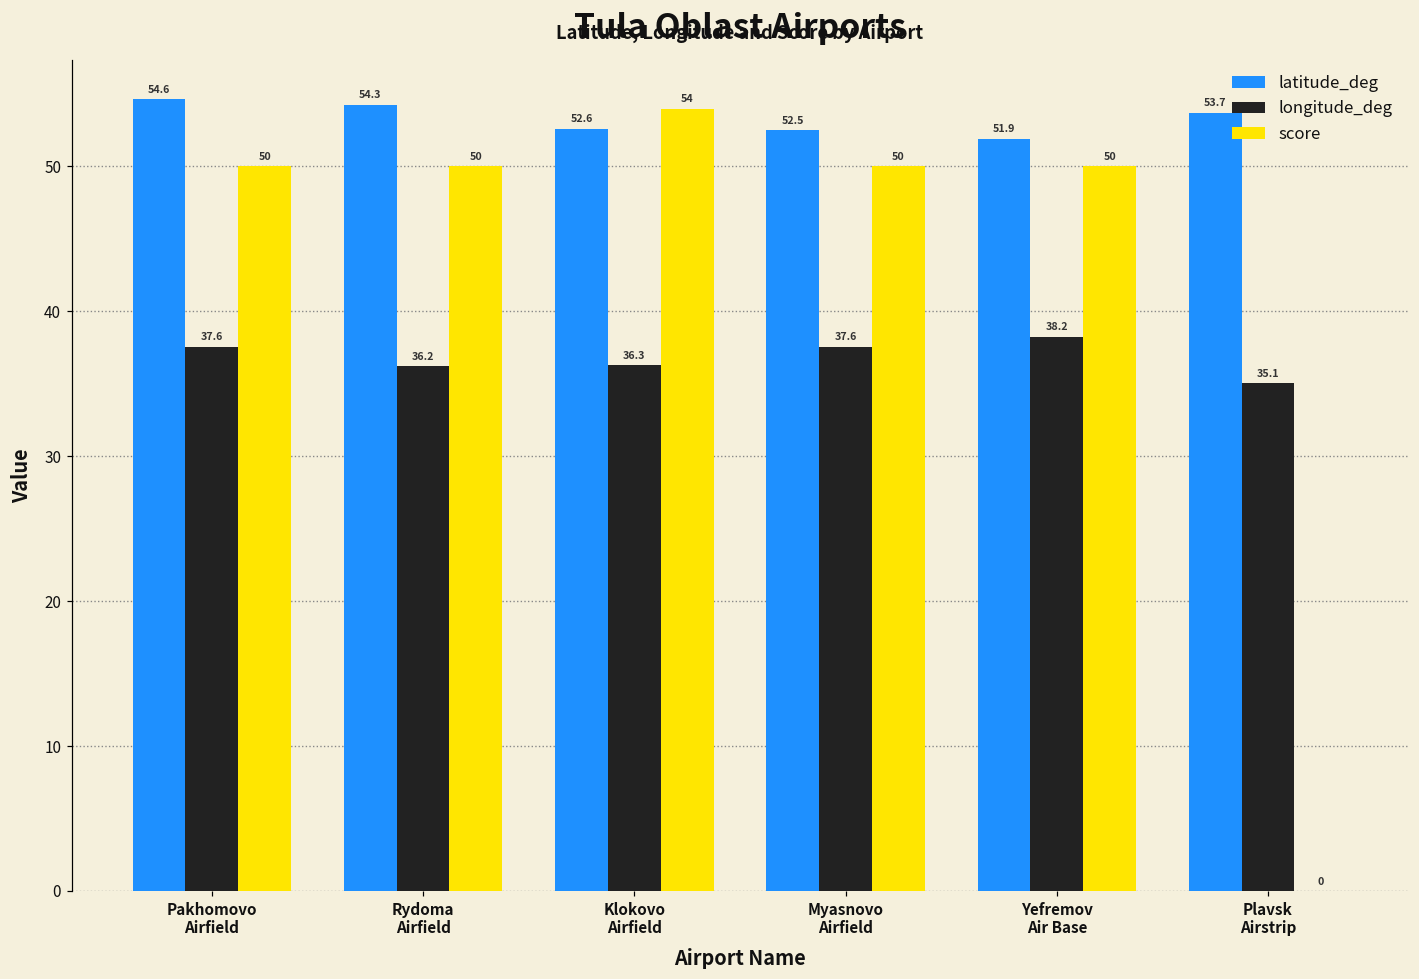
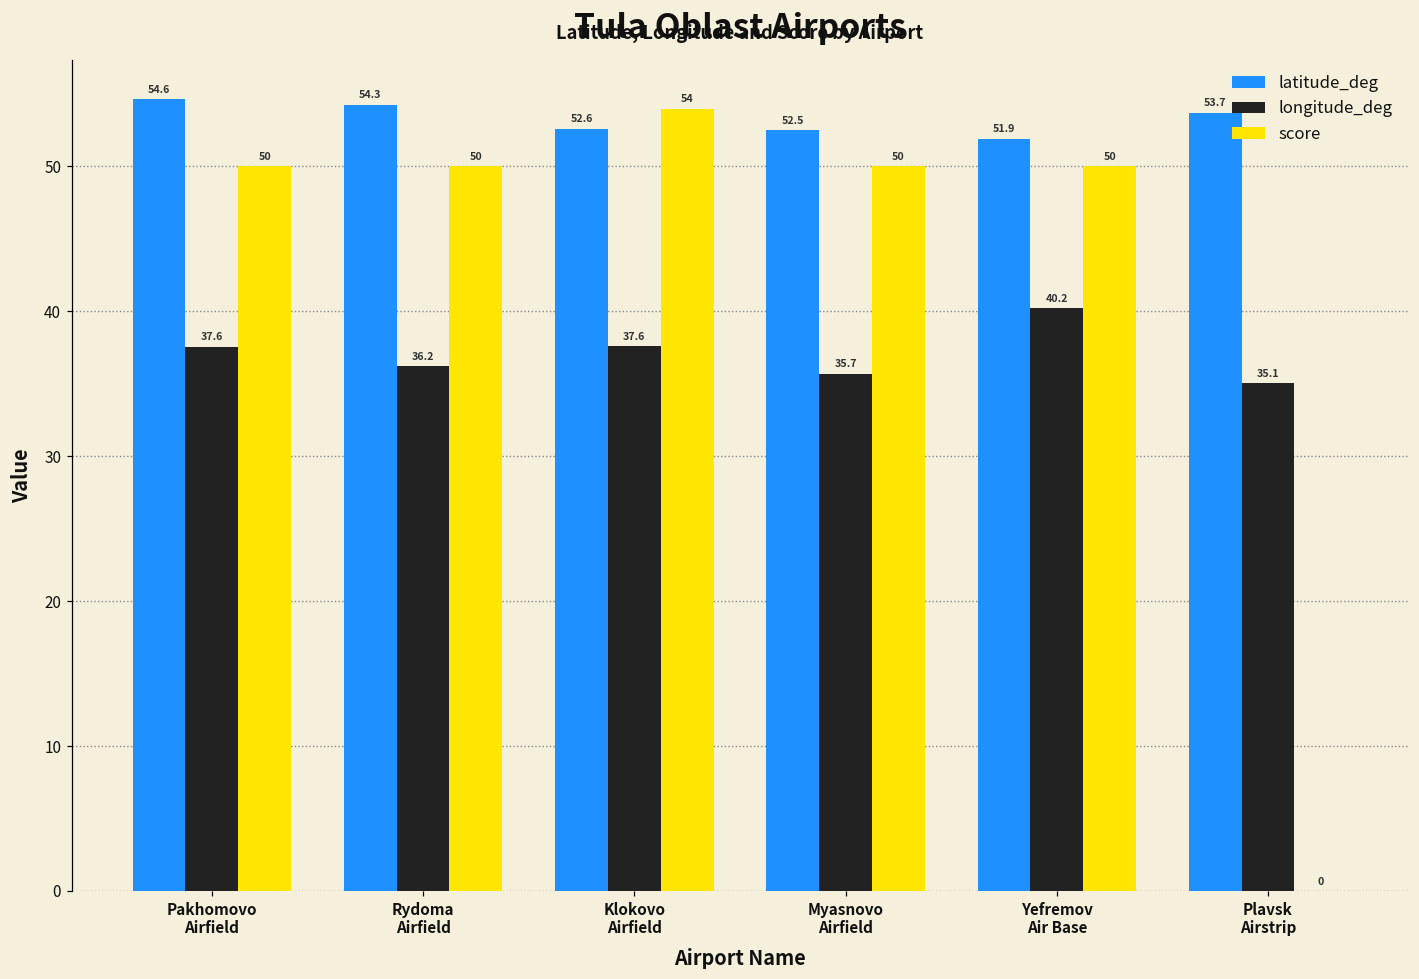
longitude_deg, Klokovo Airfield: 36.3 -> 37.6
longitude_deg, Myasnovo Airfield: 37.6 -> 35.7
longitude_deg, Yefremov Air Base: 38.2 -> 40.2
